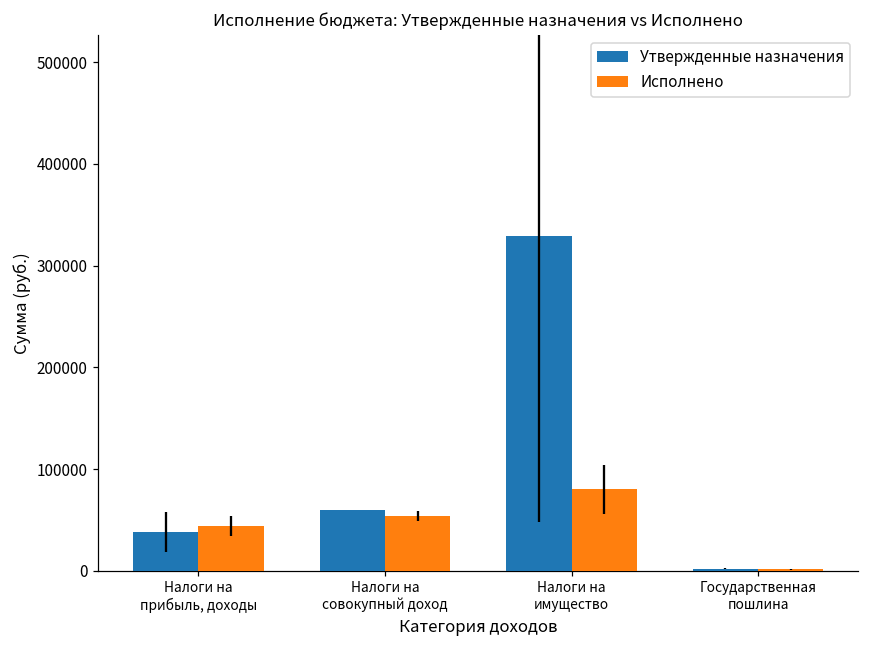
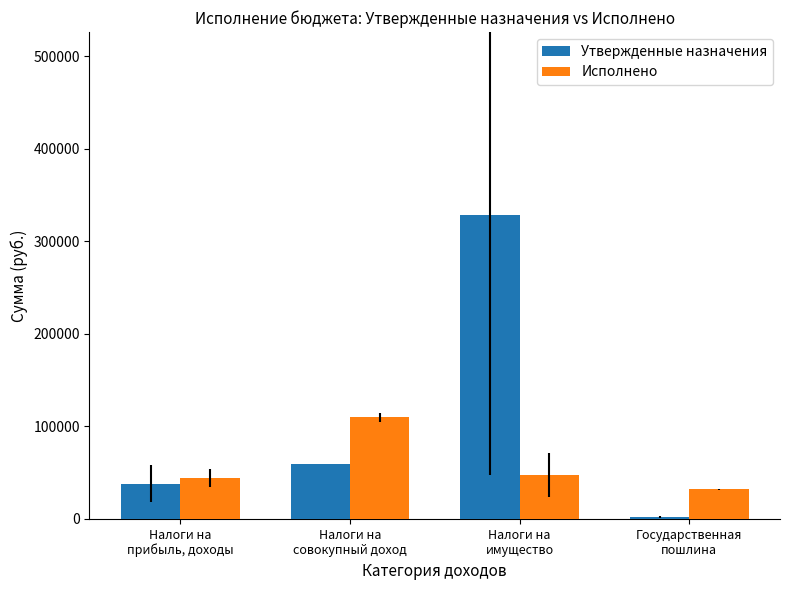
Исполнено, Налоги на совокупный доход: 50000 -> 110000
Исполнено, Налоги на имущество: 80000 -> 50000
Исполнено, Государственная пошлина: 0 -> 30000
